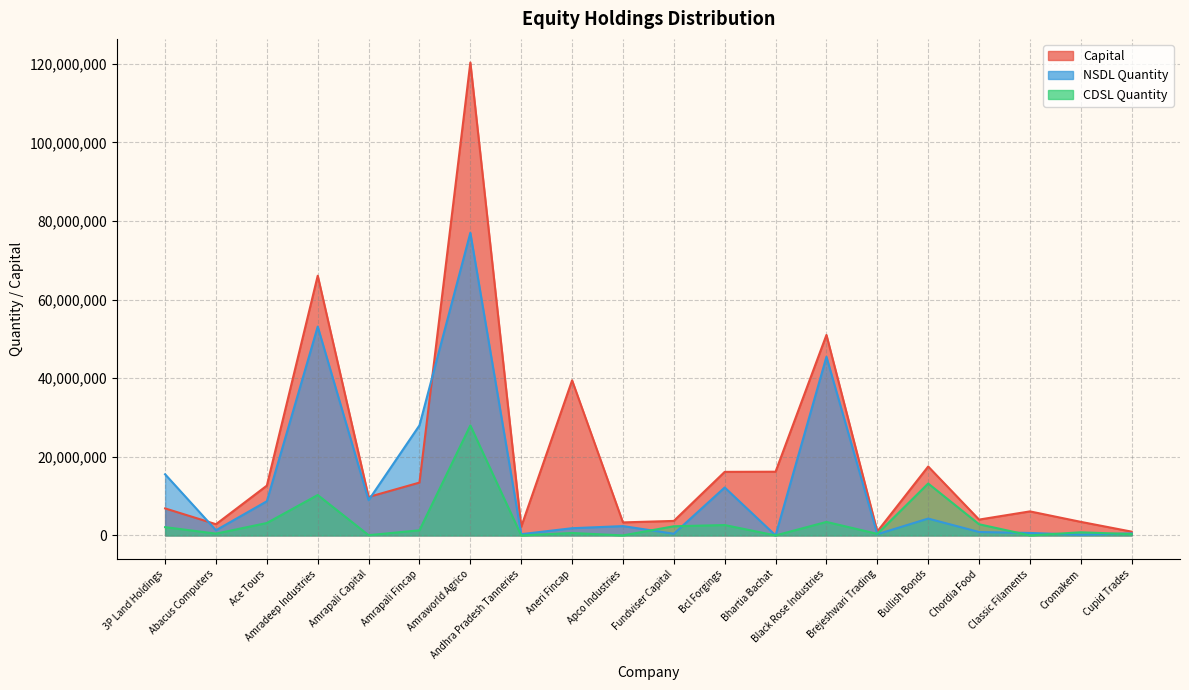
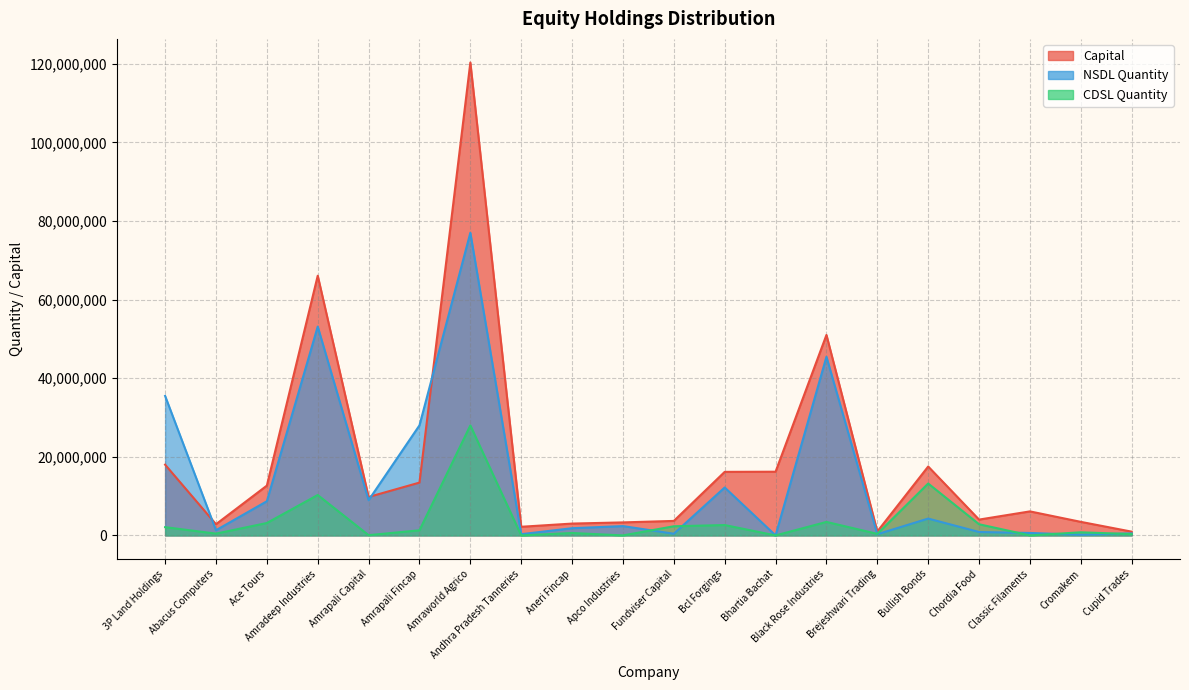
Capital, 3P Land Holdings: 7,000,000 -> 18,000,000
NSDL Quantity, 3P Land Holdings: 16,000,000 -> 35,000,000
Capital, Aneri Fincap: 39,000,000 -> 3,000,000
